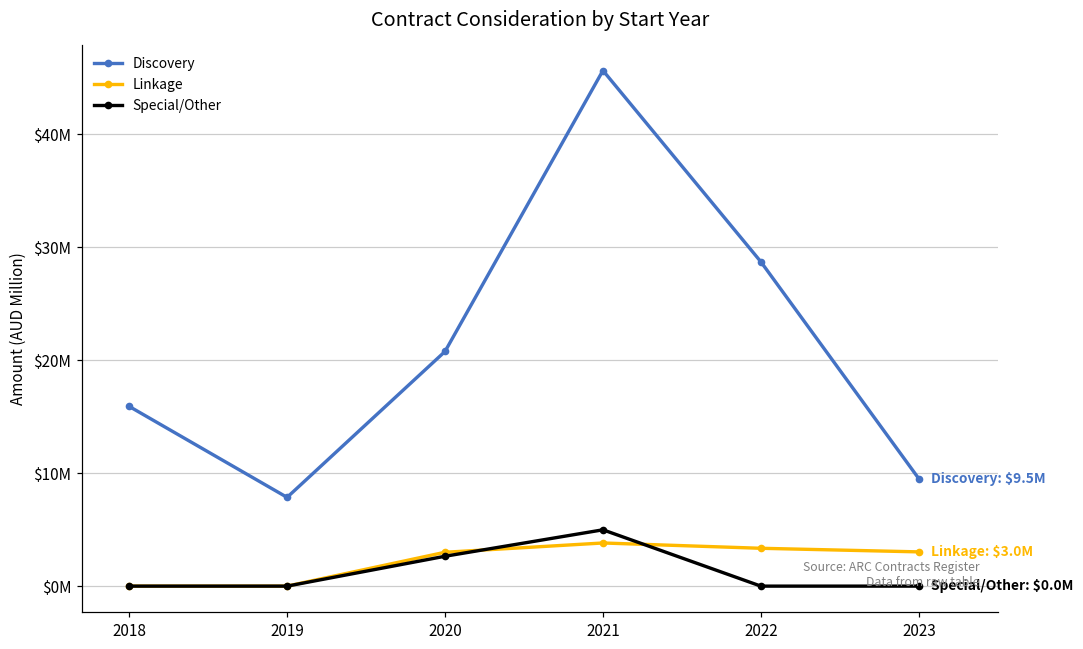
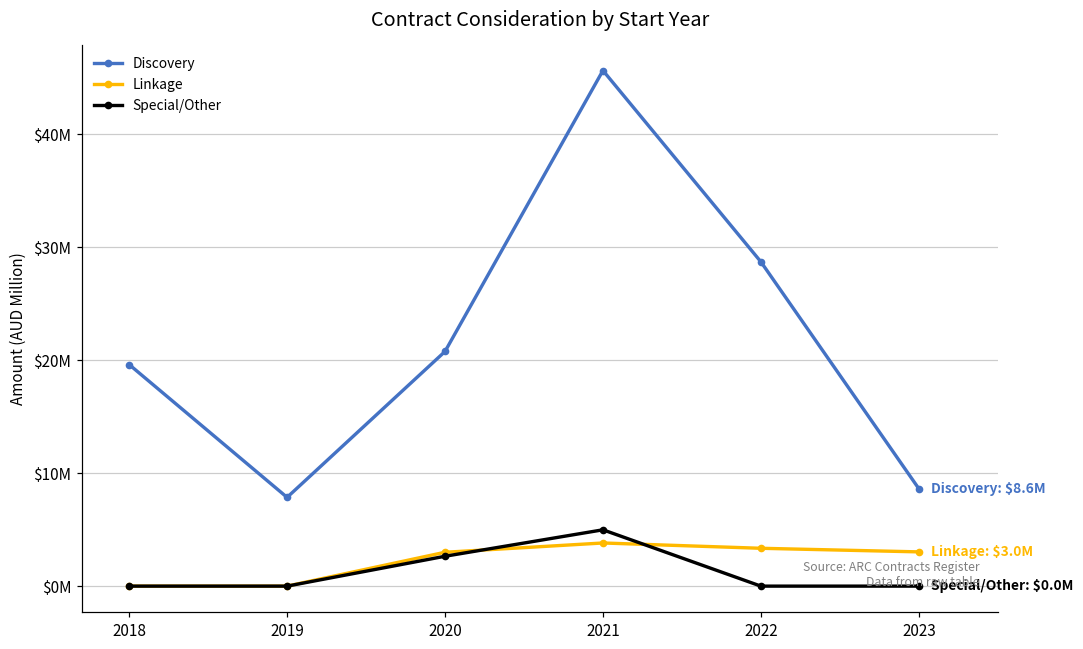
Discovery, 2018: $15900000 -> $19600000
Discovery, 2023: $9.5M -> $8.6M
